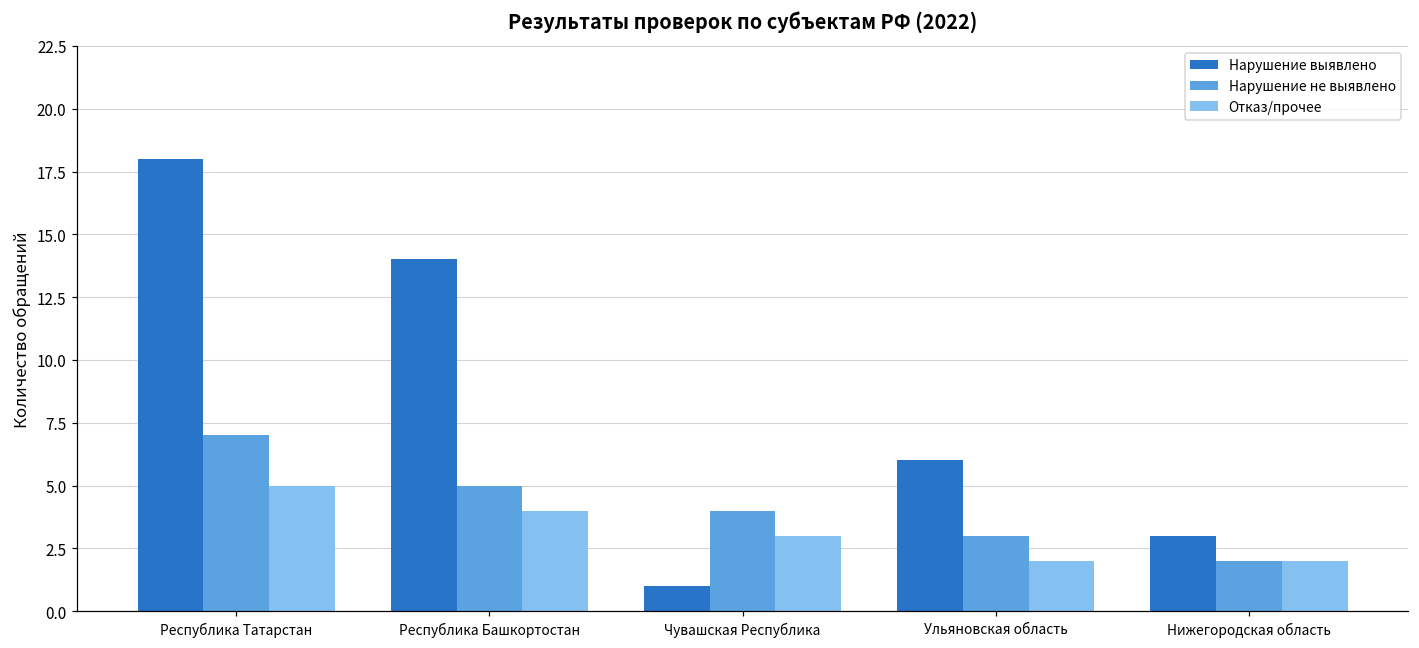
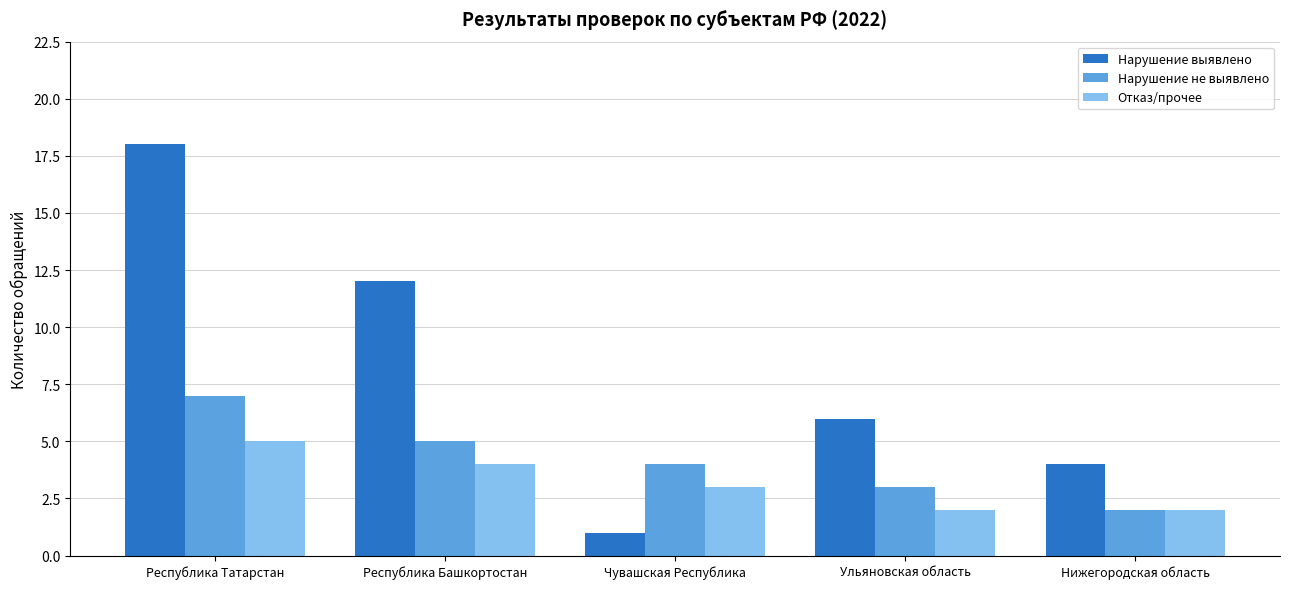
Нарушение выявлено, Республика Башкортостан: 14 -> 12
Нарушение выявлено, Нижегородская область: 3 -> 4
